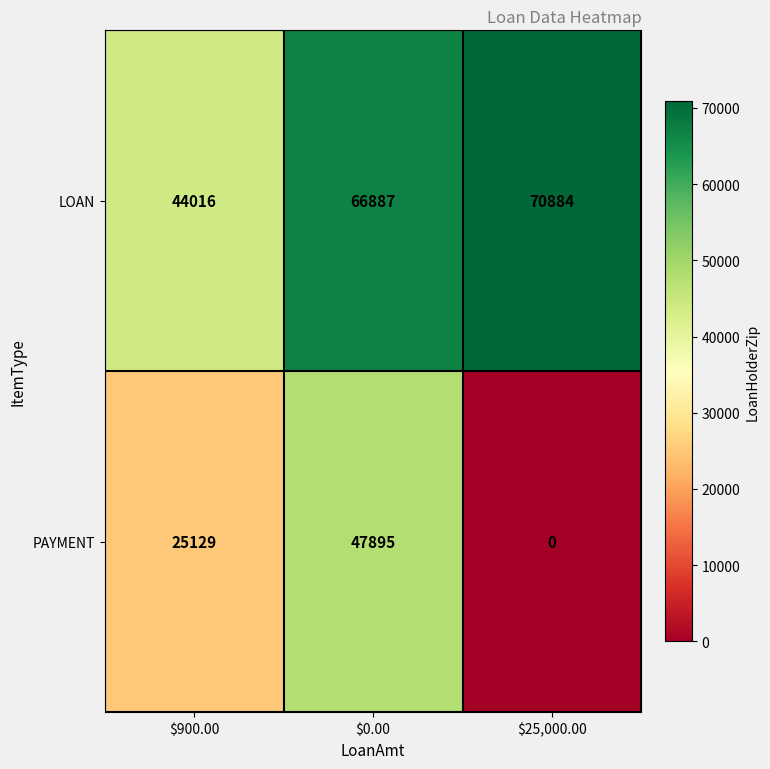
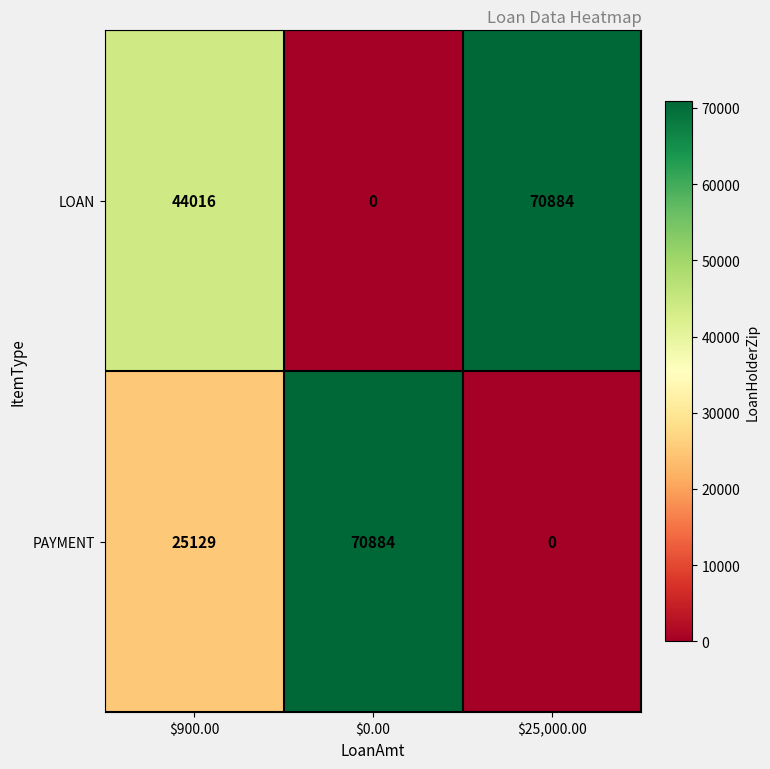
LOAN, $0.00: 66887 -> 0
PAYMENT, $0.00: 47895 -> 70884
